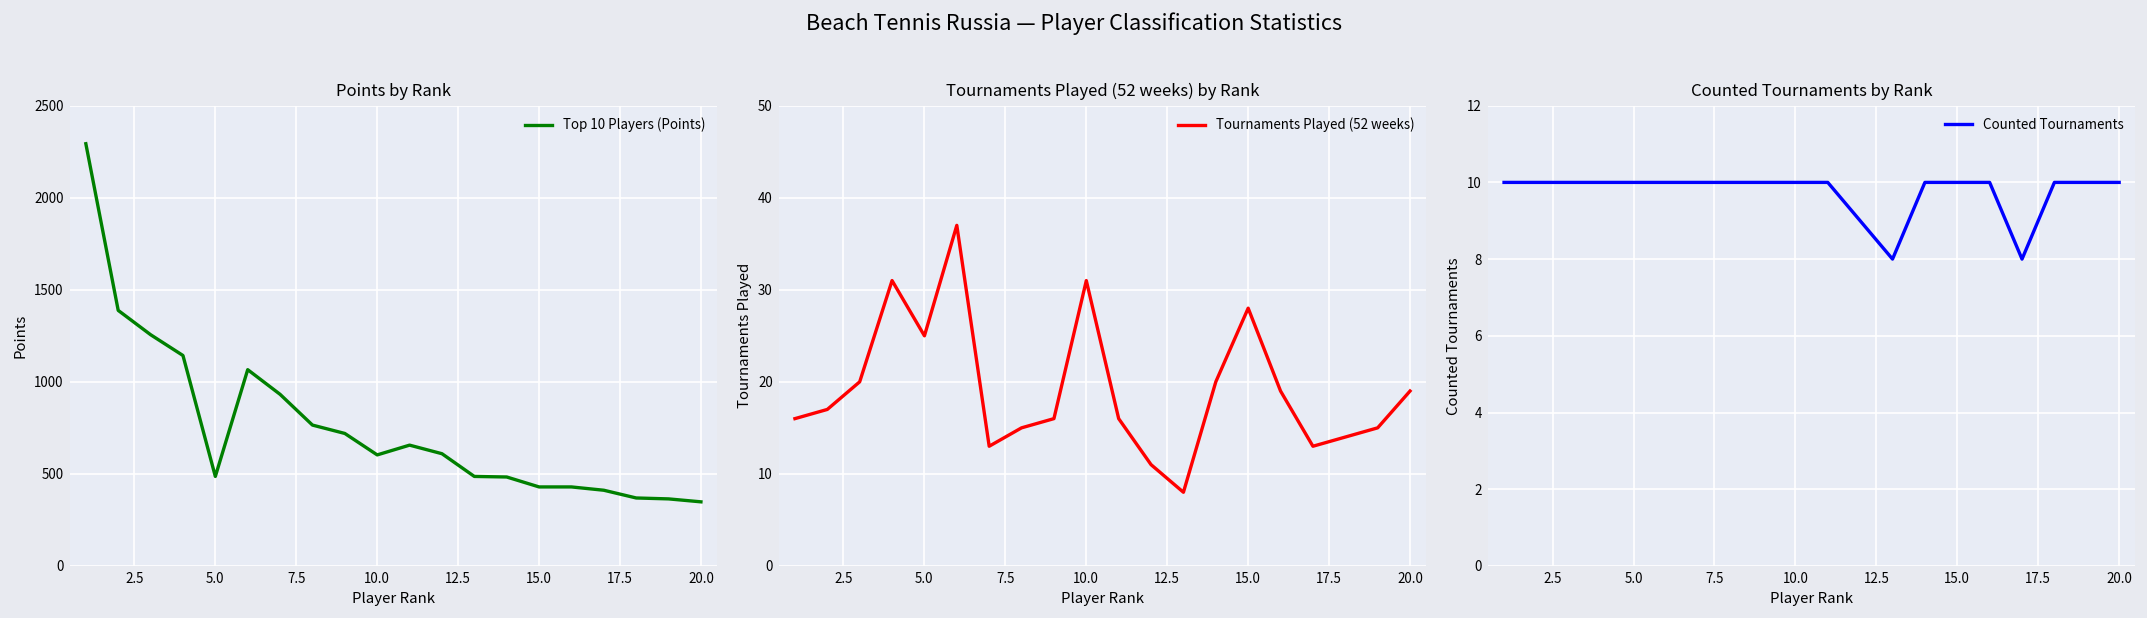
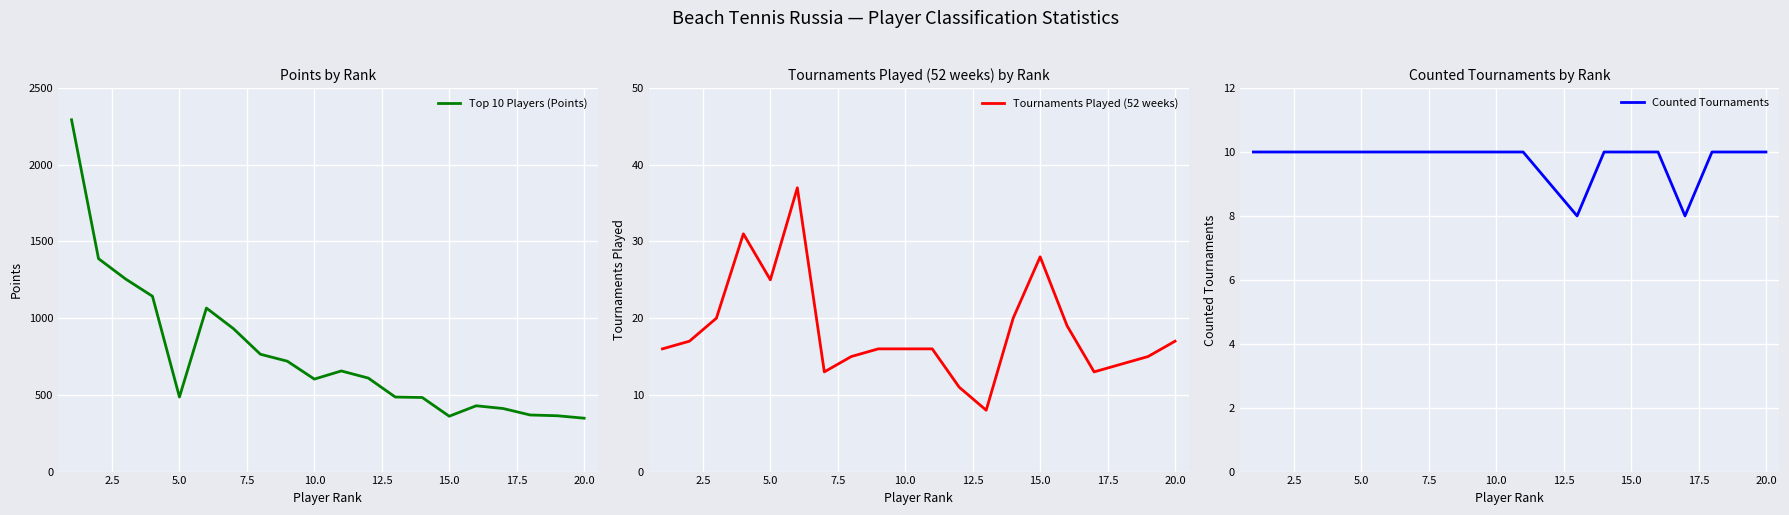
Points by Rank, 15.0: 430 -> 360
Tournaments Played (52 weeks) by Rank, 10.0: 31 -> 16
Tournaments Played (52 weeks) by Rank, 20.0: 19 -> 17
